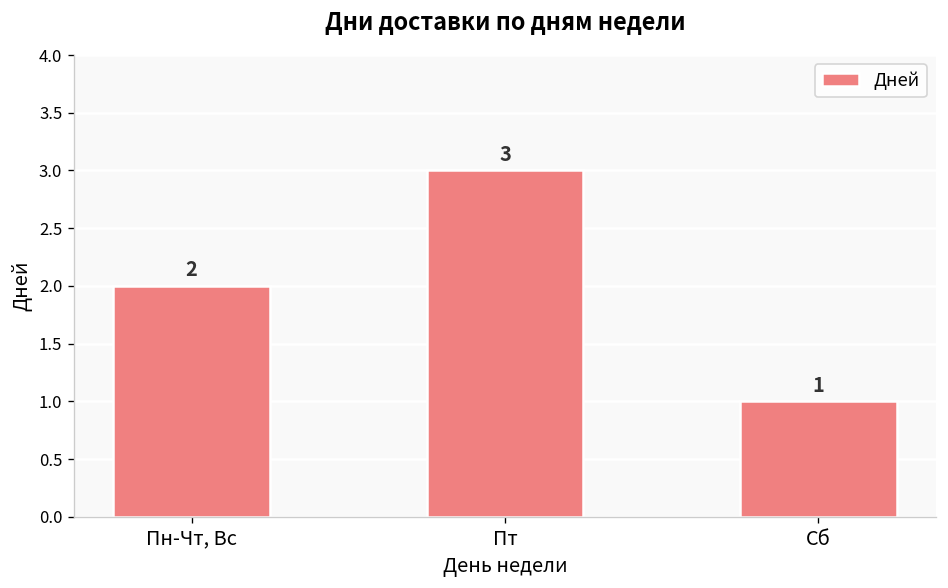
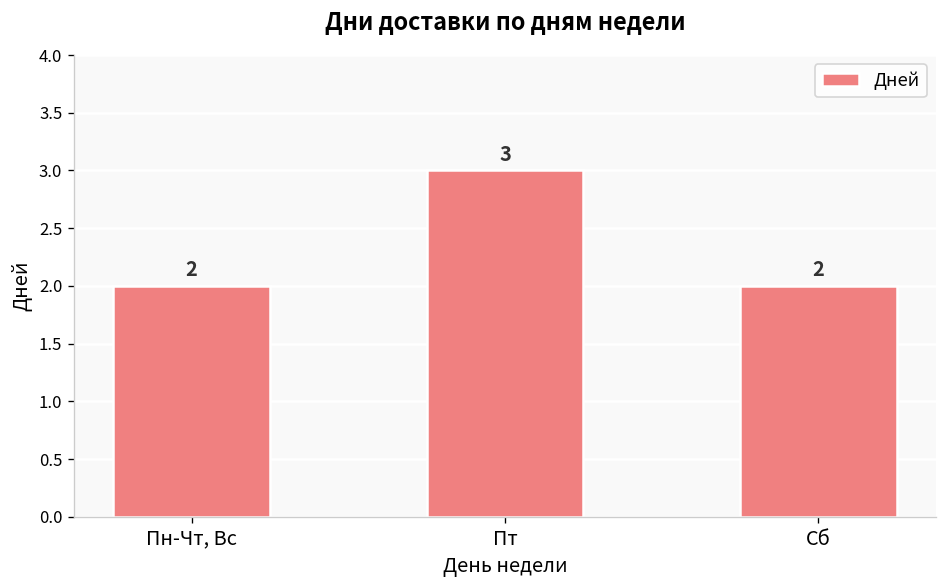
Сб: 1 -> 2
